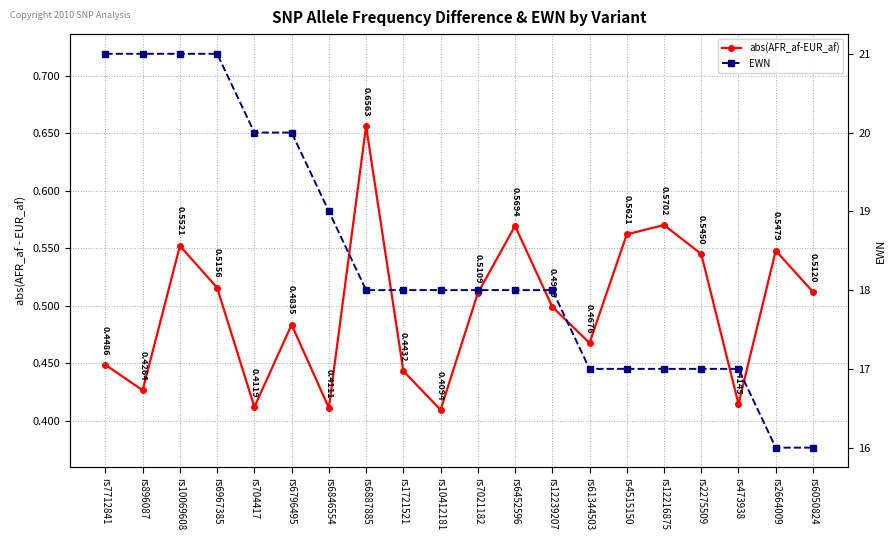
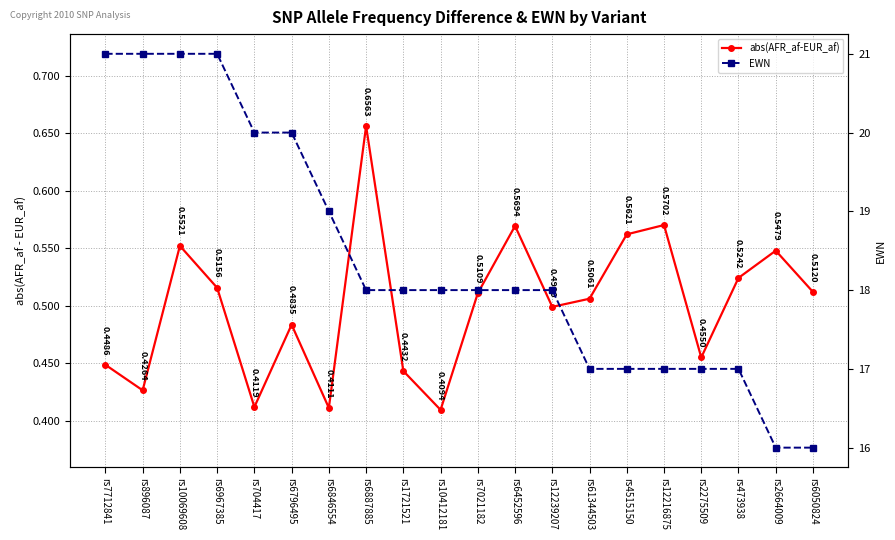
abs(AFR_af-EUR_af), rs61344503: 0.4676 -> 0.5061
abs(AFR_af-EUR_af), rs2275509: 0.5450 -> 0.4550
abs(AFR_af-EUR_af), rs473938: 0.4145 -> 0.5242
